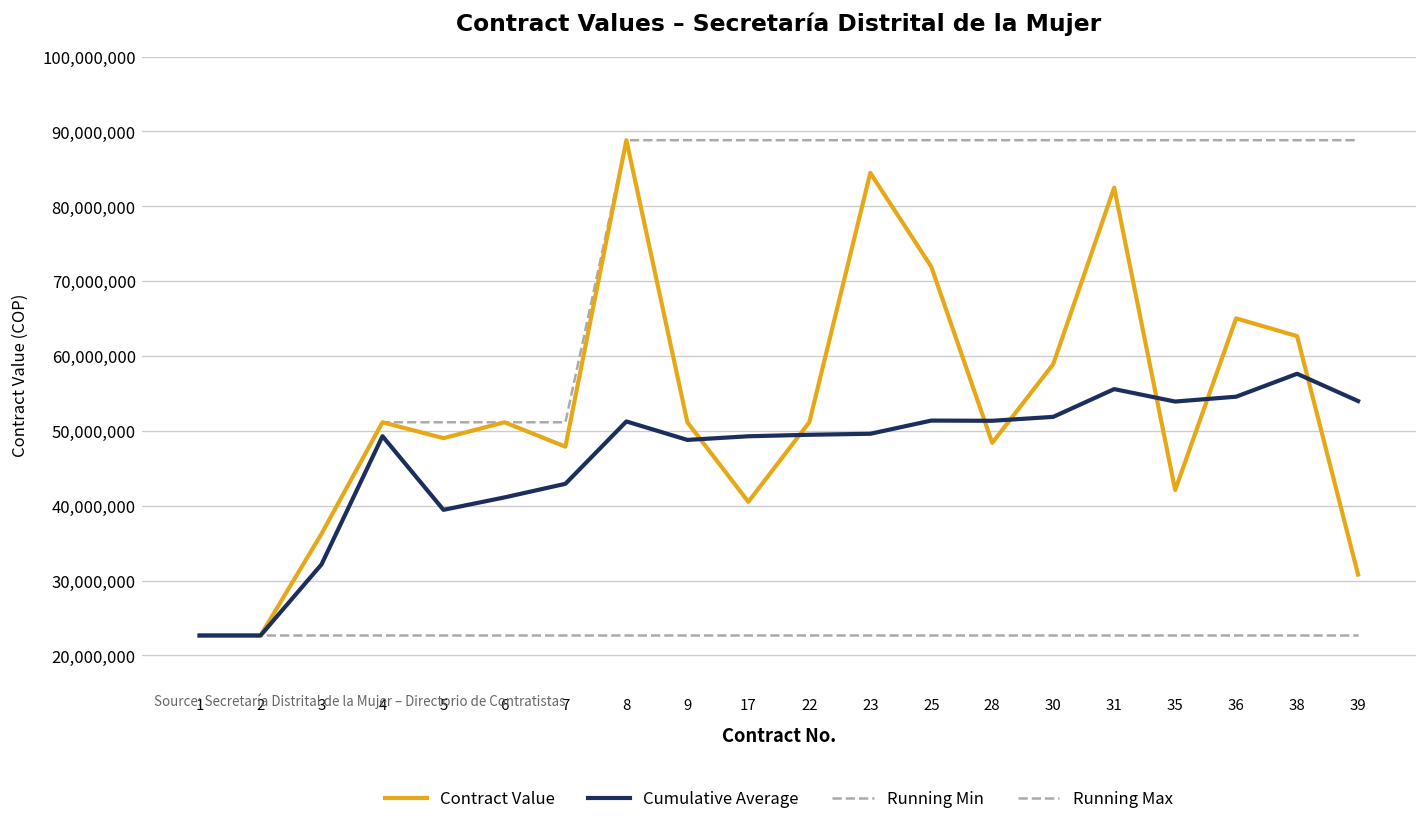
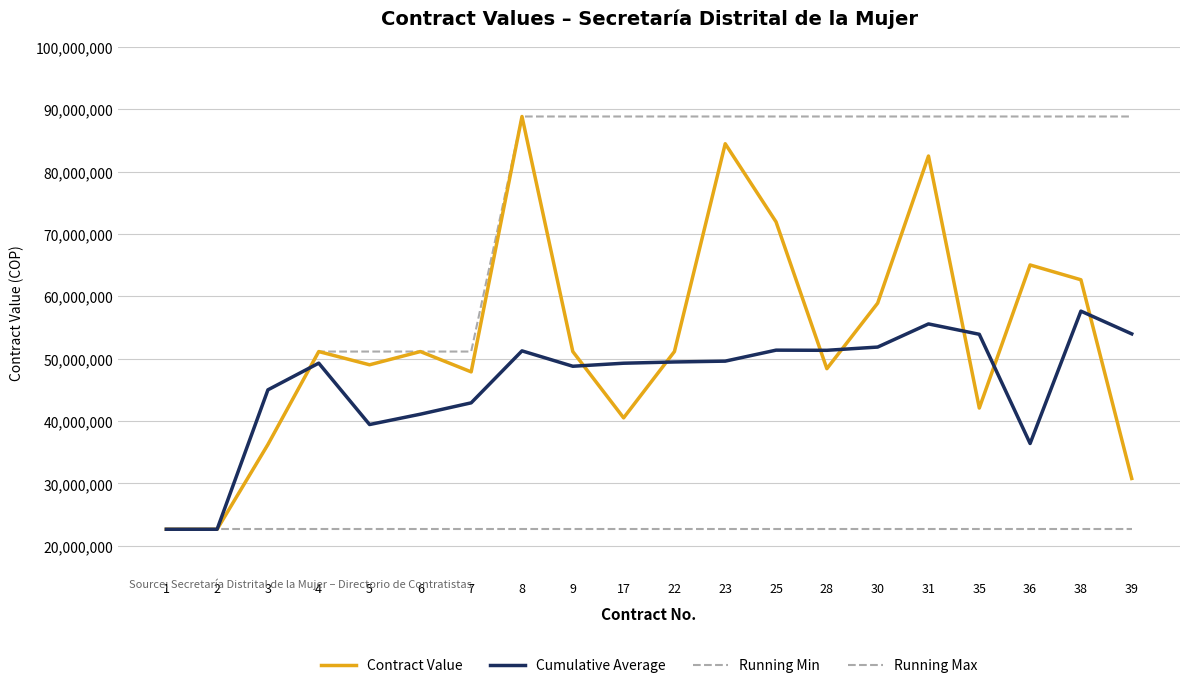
Cumulative Average, 3: 32,000,000 -> 45,000,000
Cumulative Average, 36: 55,000,000 -> 36,000,000
